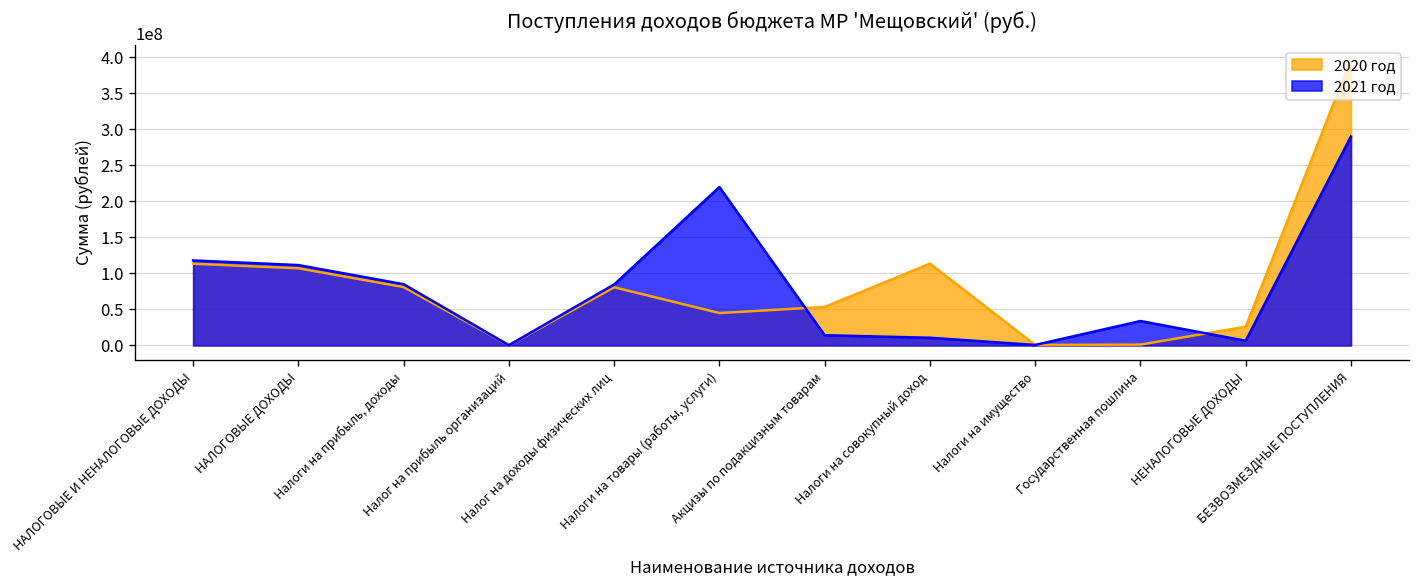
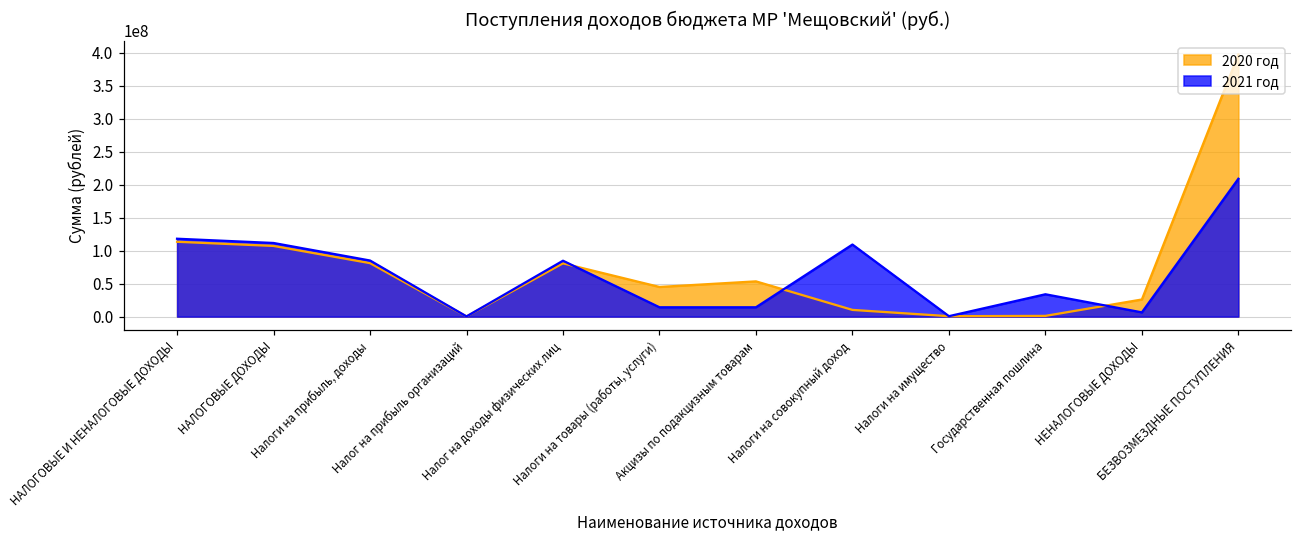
2021 год, Налоги на товары (работы, услуги): 220000000 -> 10000000
2020 год, Налоги на совокупный доход: 110000000 -> 10000000
2021 год, Налоги на совокупный доход: 10000000 -> 110000000
2021 год, БЕЗВОЗМЕЗДНЫЕ ПОСТУПЛЕНИЯ: 290000000 -> 210000000
